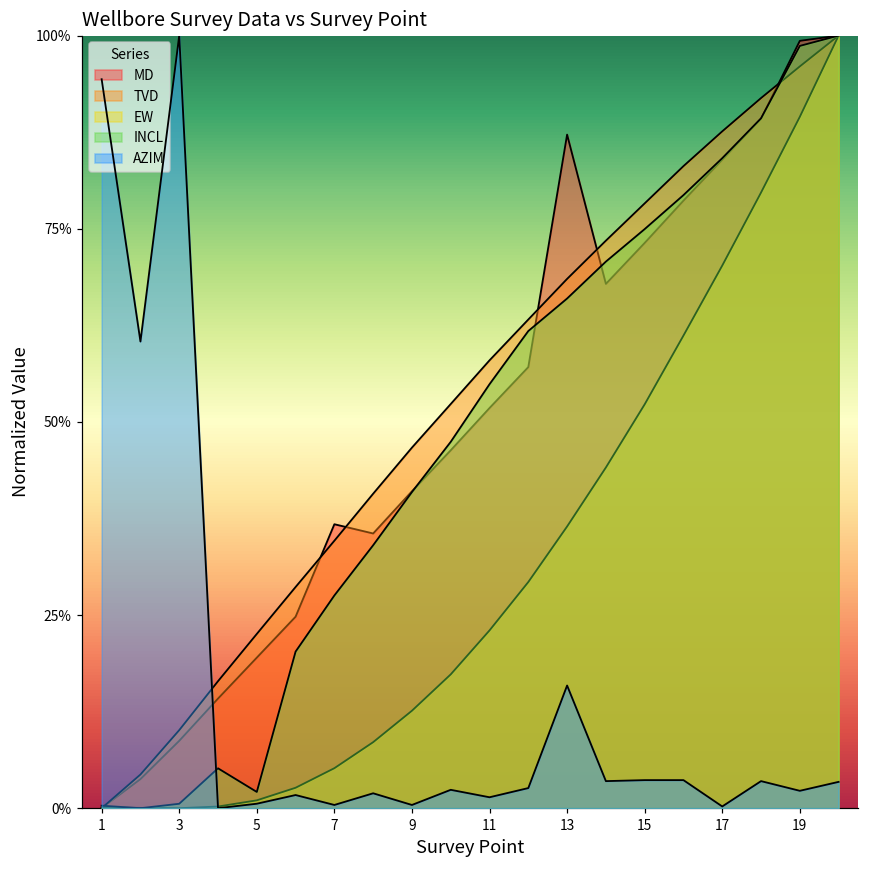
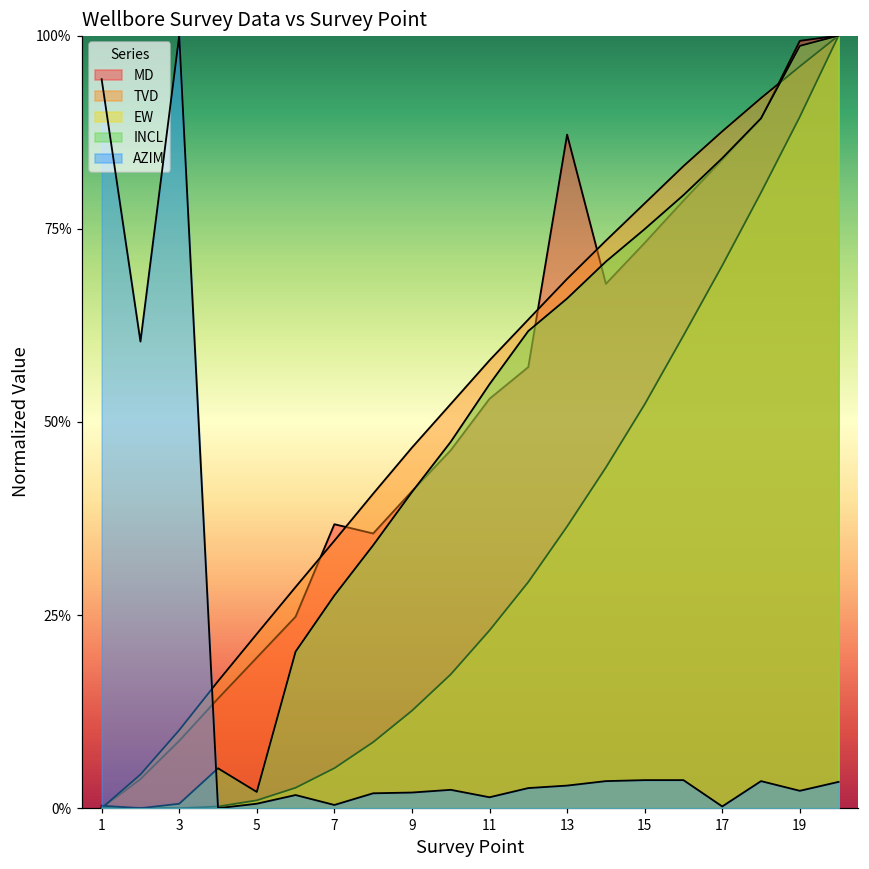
AZIM, 9: 0% -> 2%
MD, 11: 52% -> 53%
AZIM, 13: 16% -> 3%
